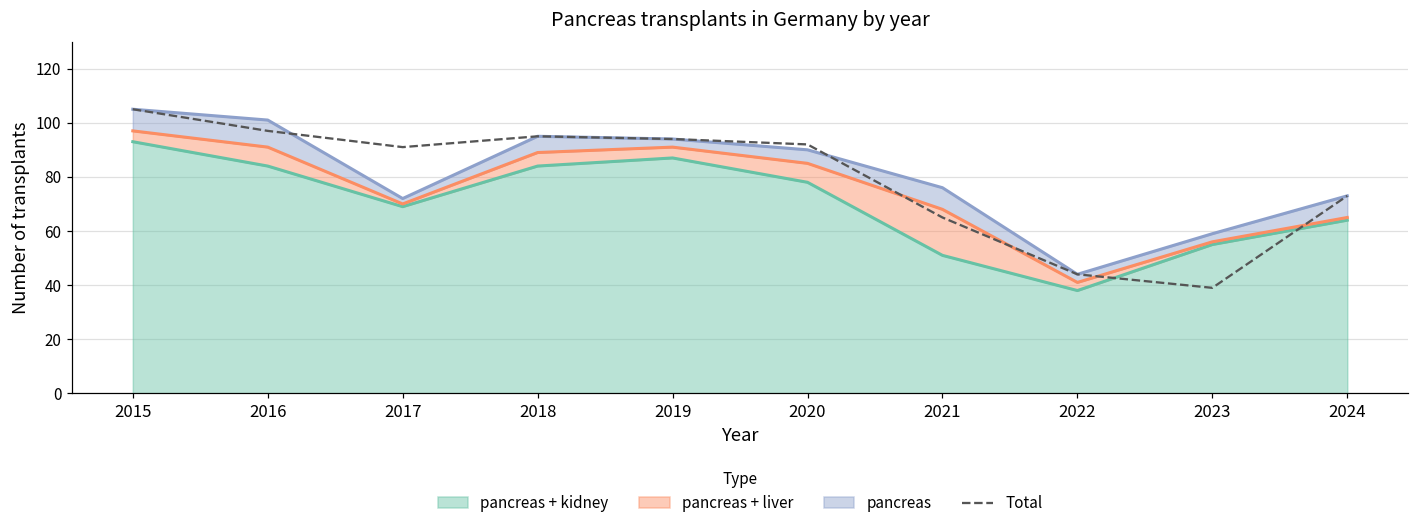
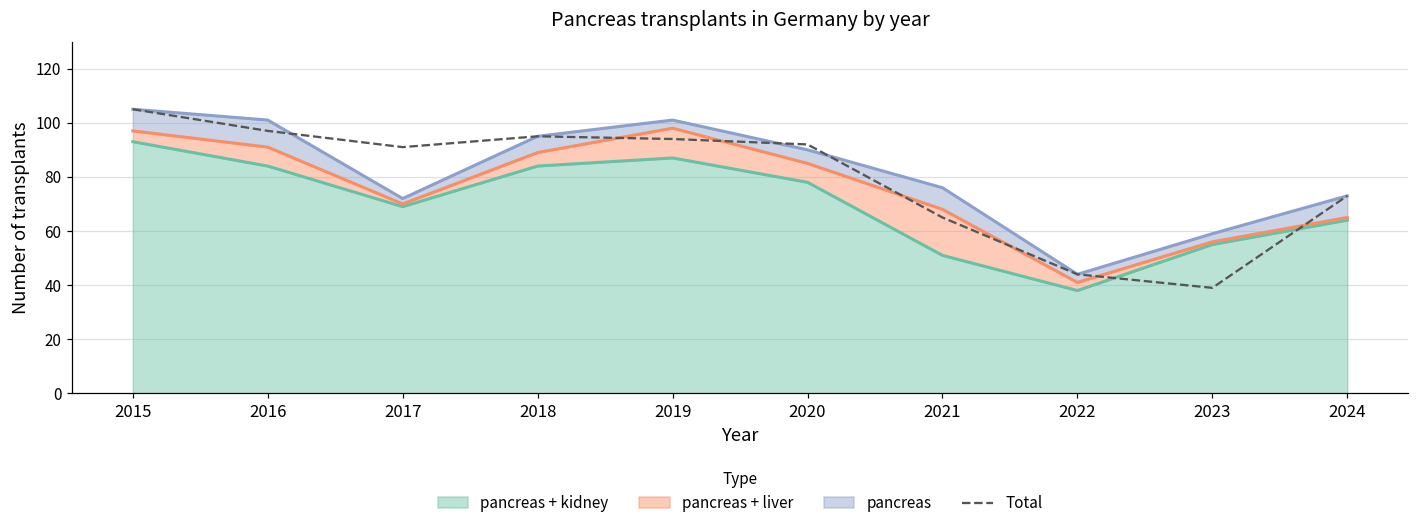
pancreas + liver, 2019: 4 -> 11
